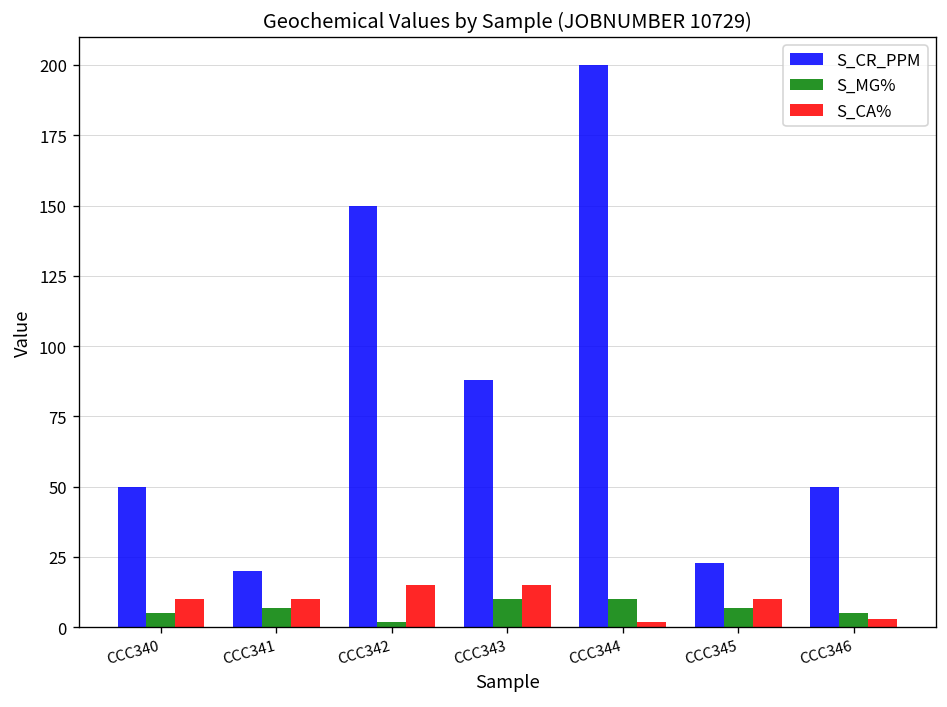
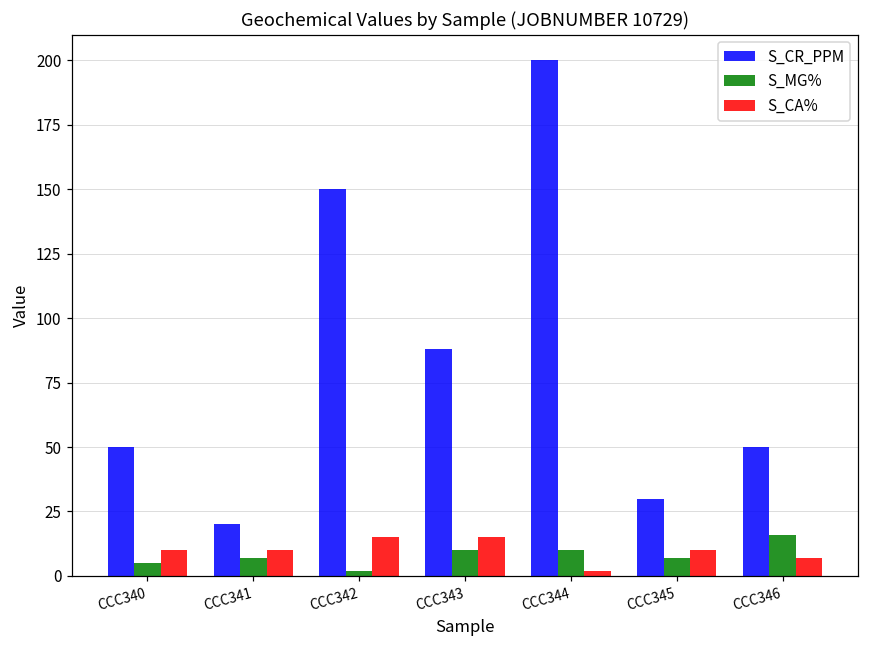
S_CR_PPM, CCC345: 23 -> 30
S_MG%, CCC346: 5 -> 16
S_CA%, CCC346: 3 -> 7
